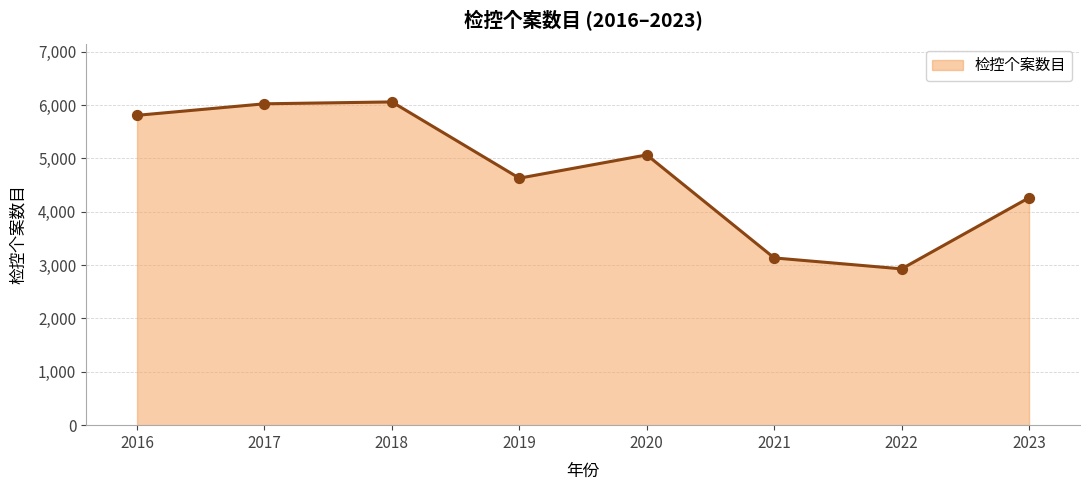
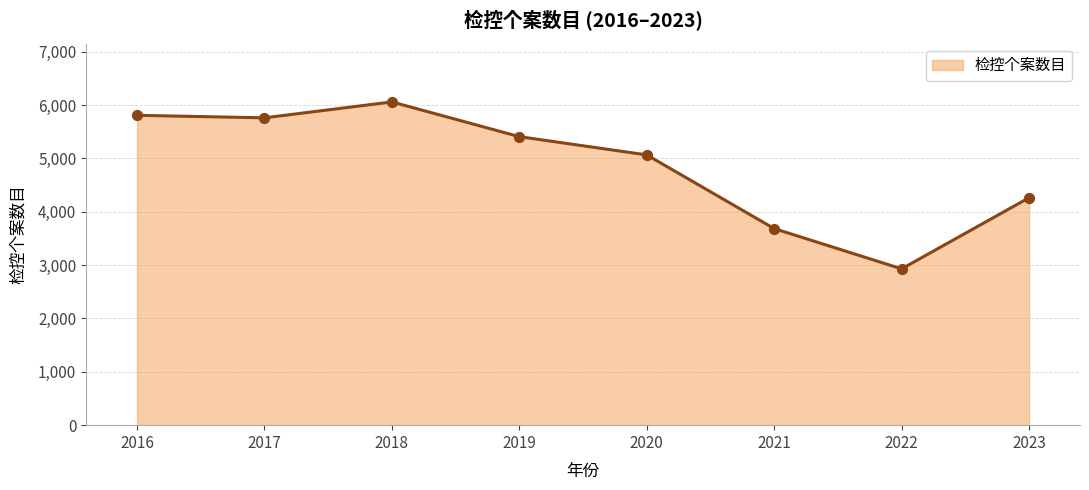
2017: 6,000 -> 5,800
2019: 4,600 -> 5,400
2021: 3,100 -> 3,700
